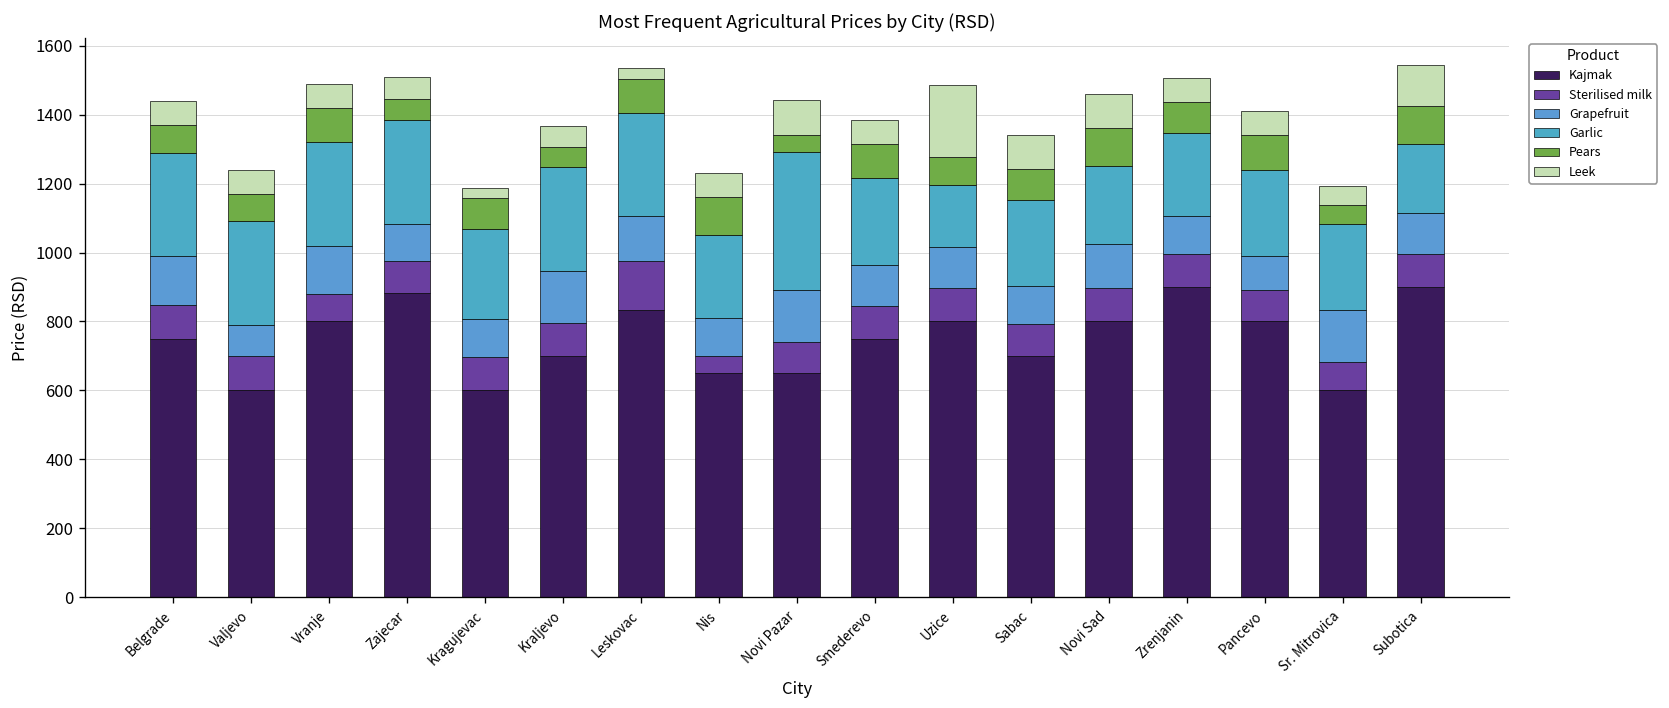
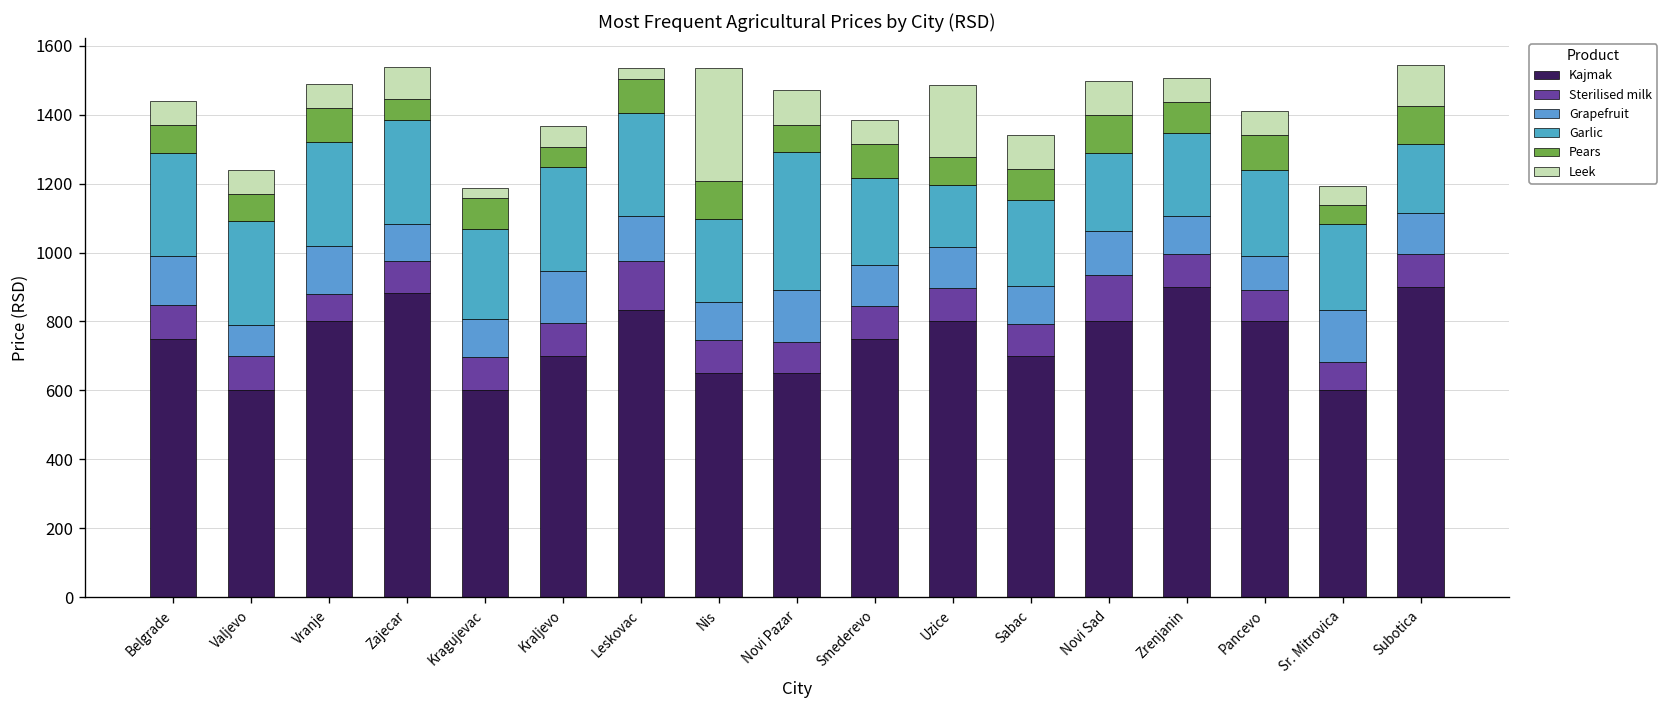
Leek, Zajecar: 60 -> 90
Sterilised milk, Nis: 50 -> 100
Leek, Nis: 70 -> 330
Pears, Novi Pazar: 50 -> 80
Sterilised milk, Novi Sad: 100 -> 140
